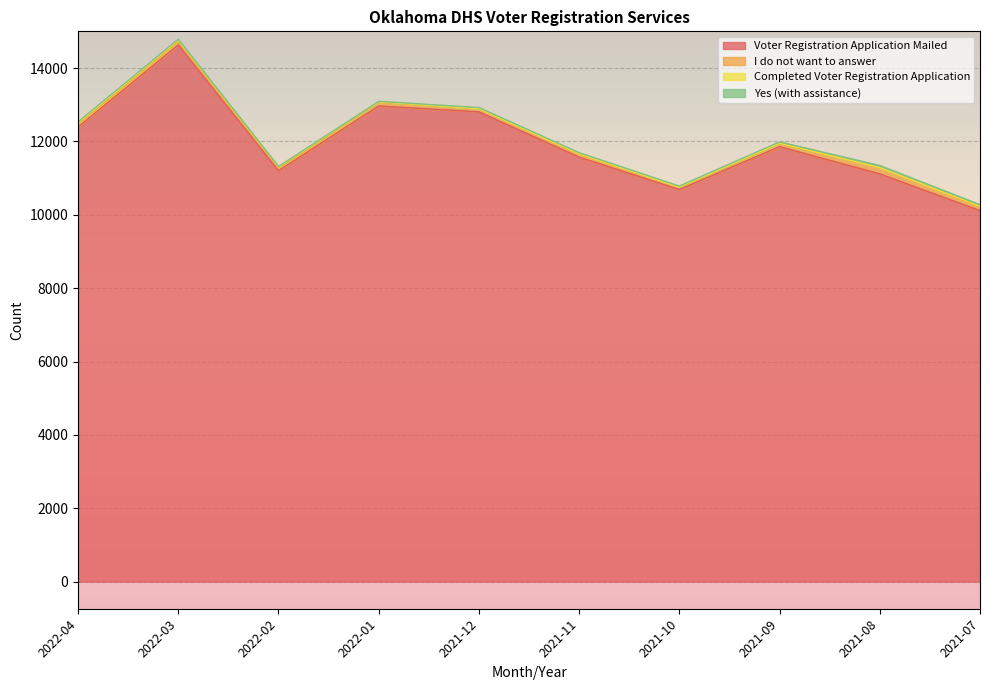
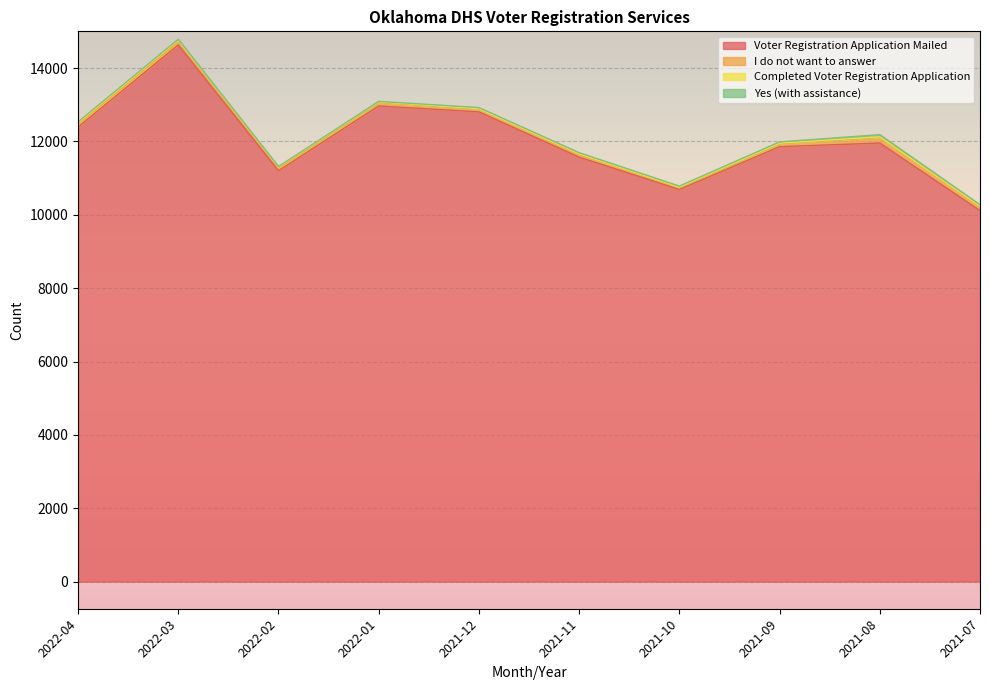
Voter Registration Application Mailed, 2021-08: 11100 -> 12000
